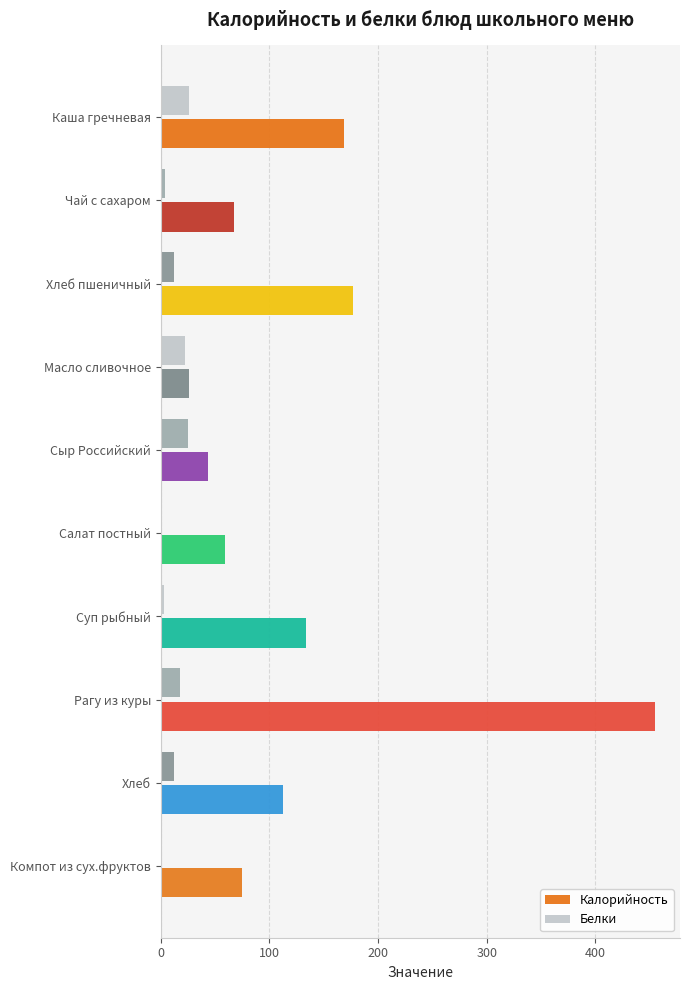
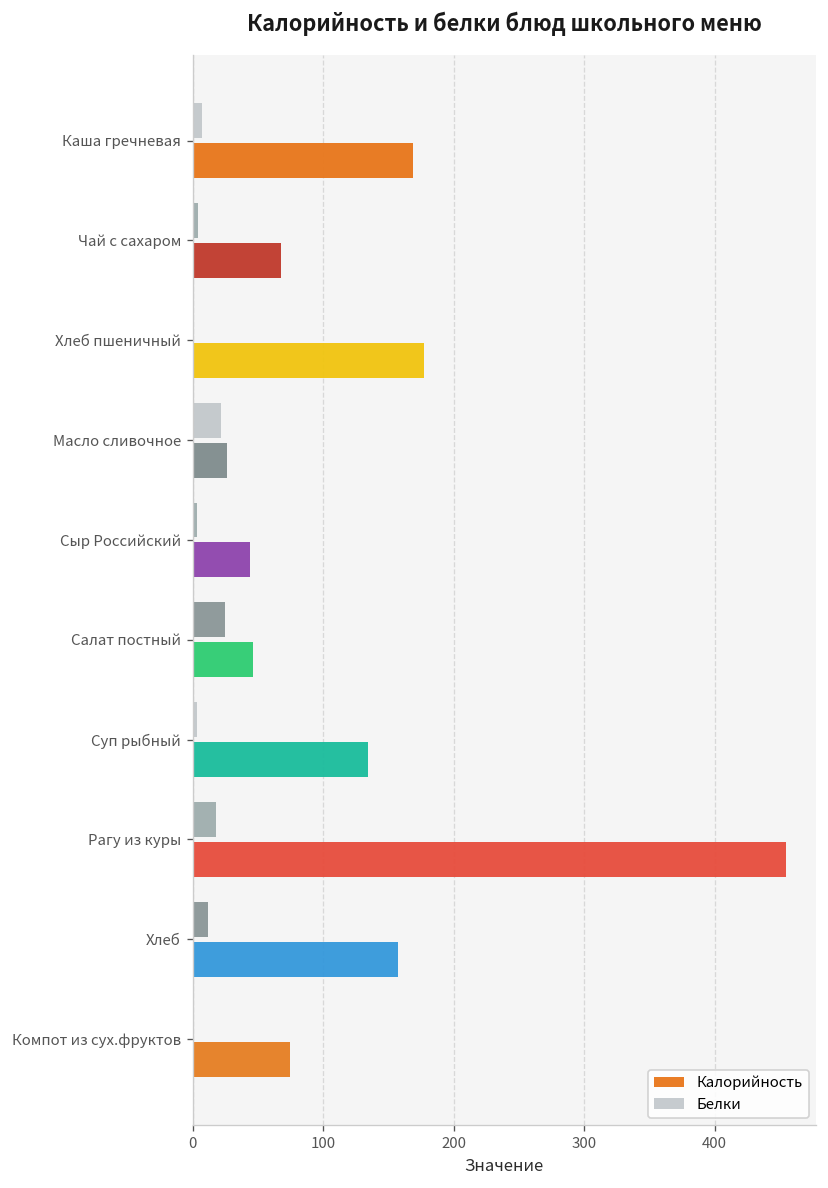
Белки, Каша гречневая: 27 -> 7
Белки, Хлеб пшеничный: 12 -> 1
Белки, Сыр Российский: 25 -> 3
Белки, Салат постный: 1 -> 25
Калорийность, Салат постный: 60 -> 46
Калорийность, Хлеб: 112 -> 158
